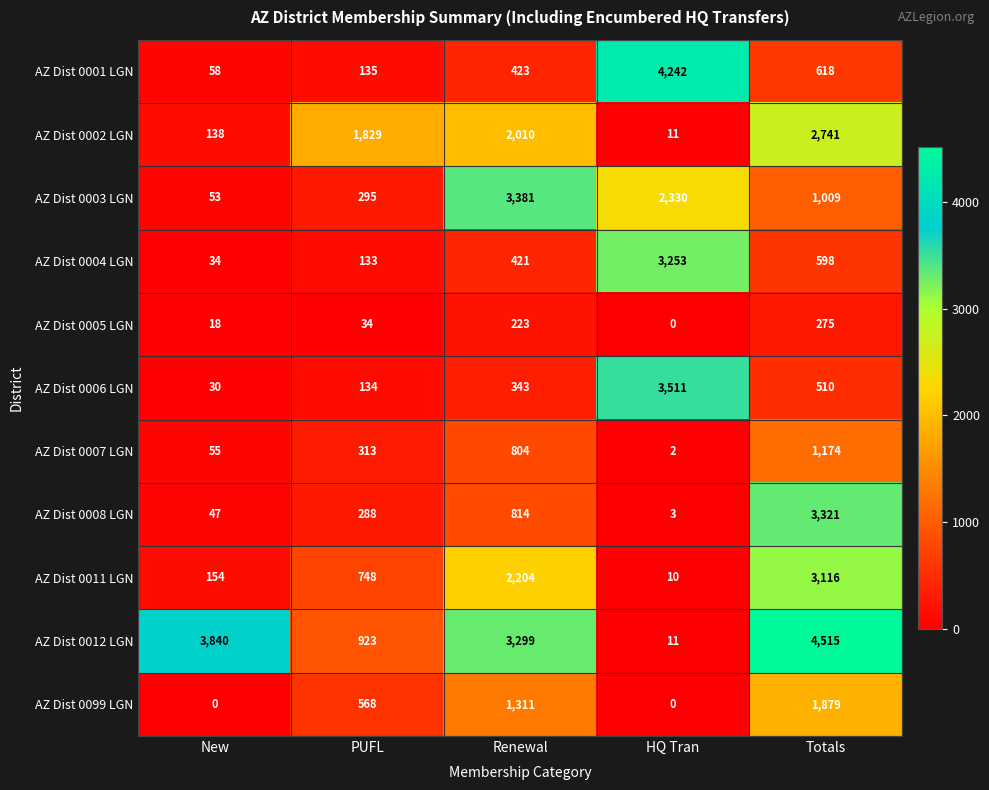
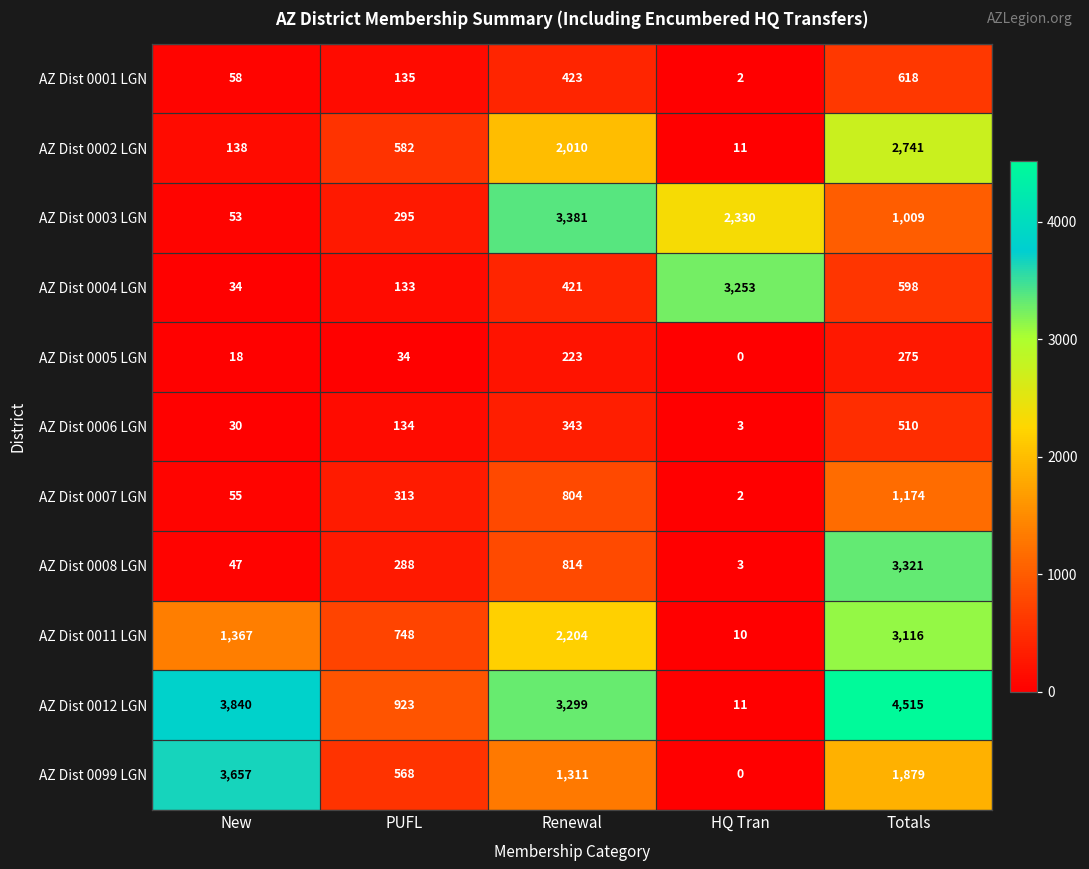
AZ Dist 0001 LGN, HQ Tran: 4,242 -> 2
AZ Dist 0002 LGN, PUFL: 1,829 -> 582
AZ Dist 0006 LGN, HQ Tran: 3,511 -> 3
AZ Dist 0011 LGN, New: 154 -> 1,367
AZ Dist 0099 LGN, New: 0 -> 3,657
